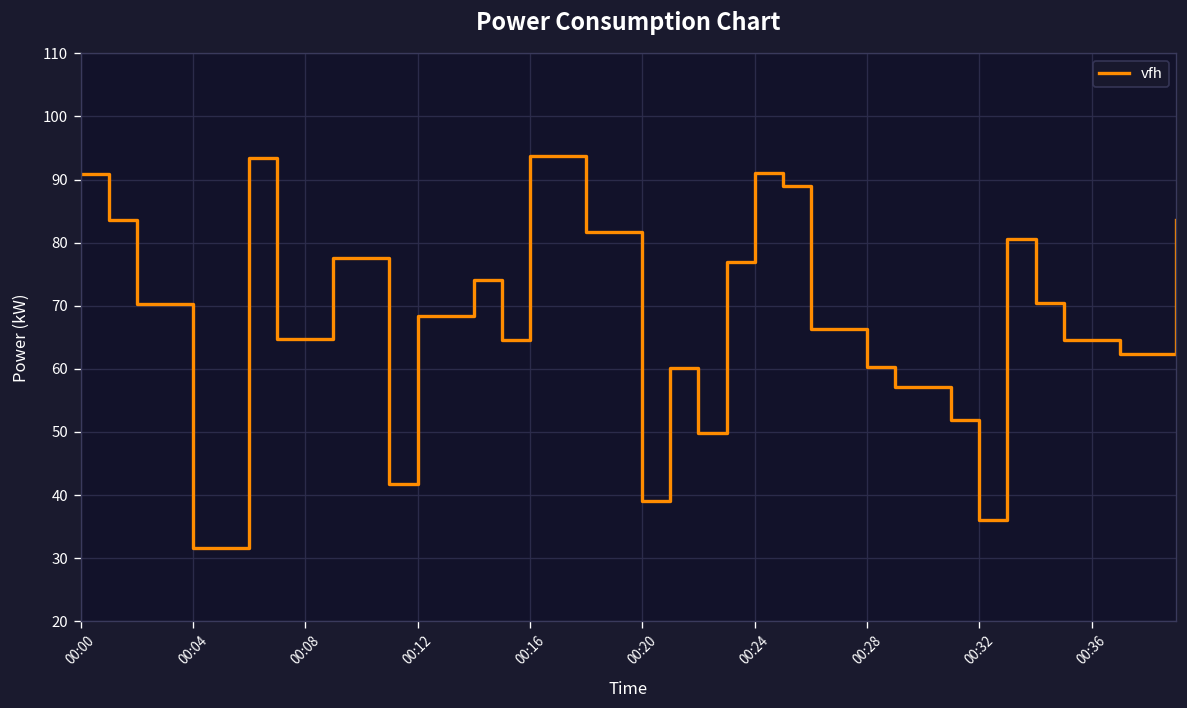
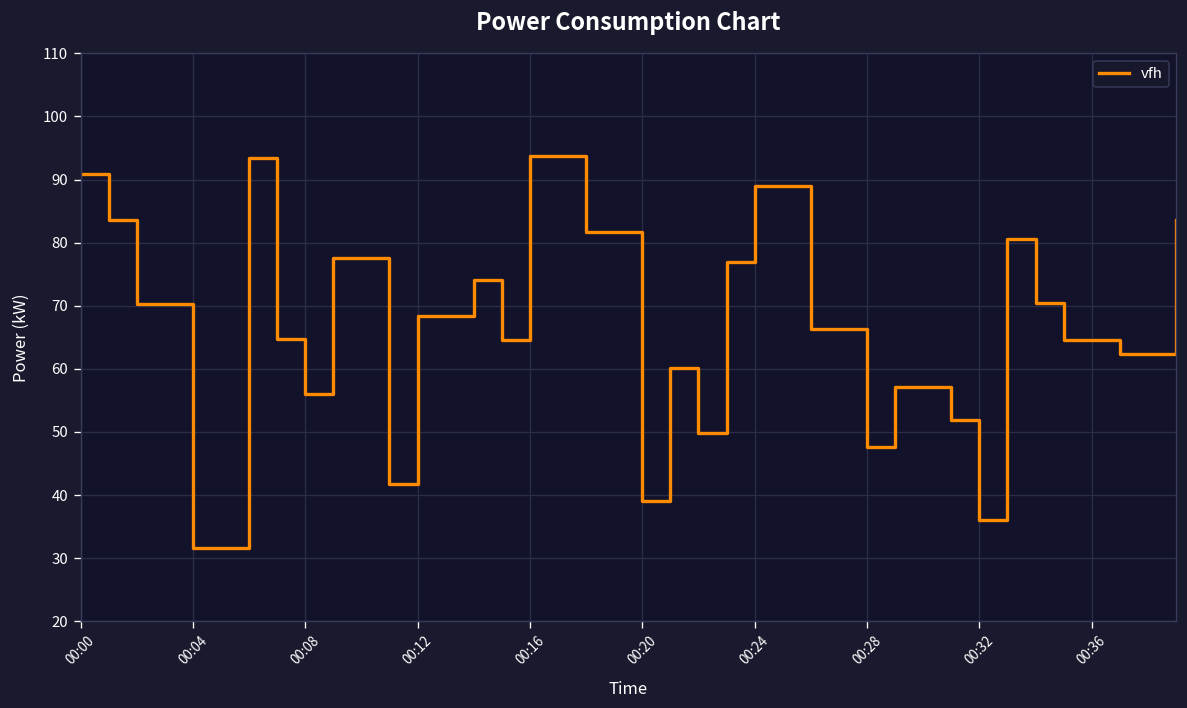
00:08: 65 -> 56
00:24: 91 -> 89
00:28: 60 -> 48
